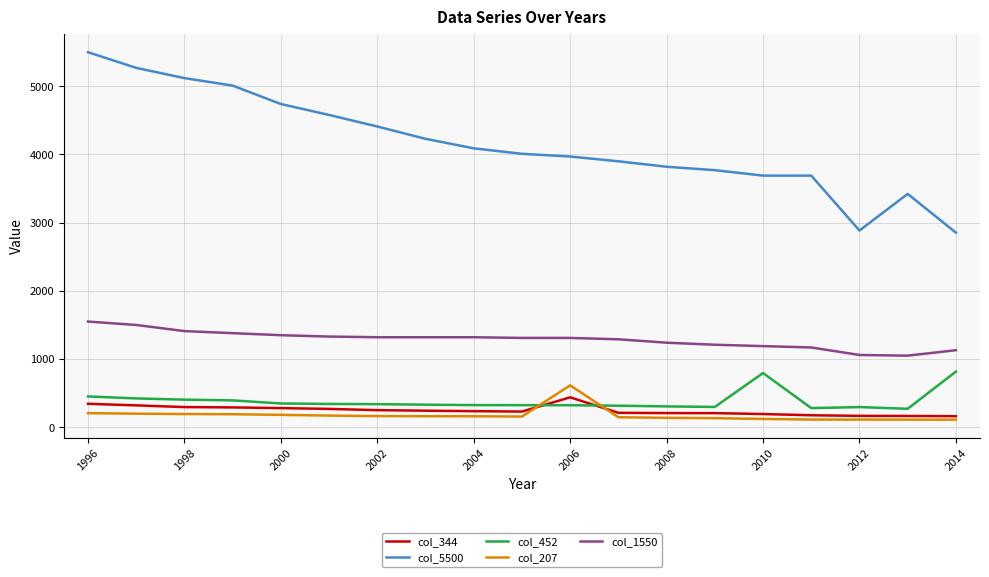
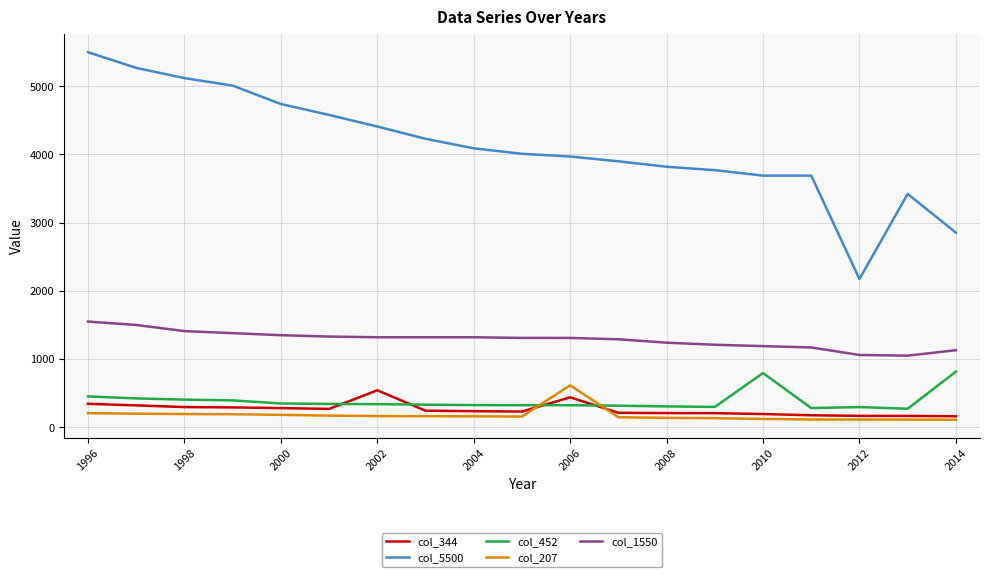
col_344, 2002: 300 -> 500
col_5500, 2012: 2900 -> 2200
